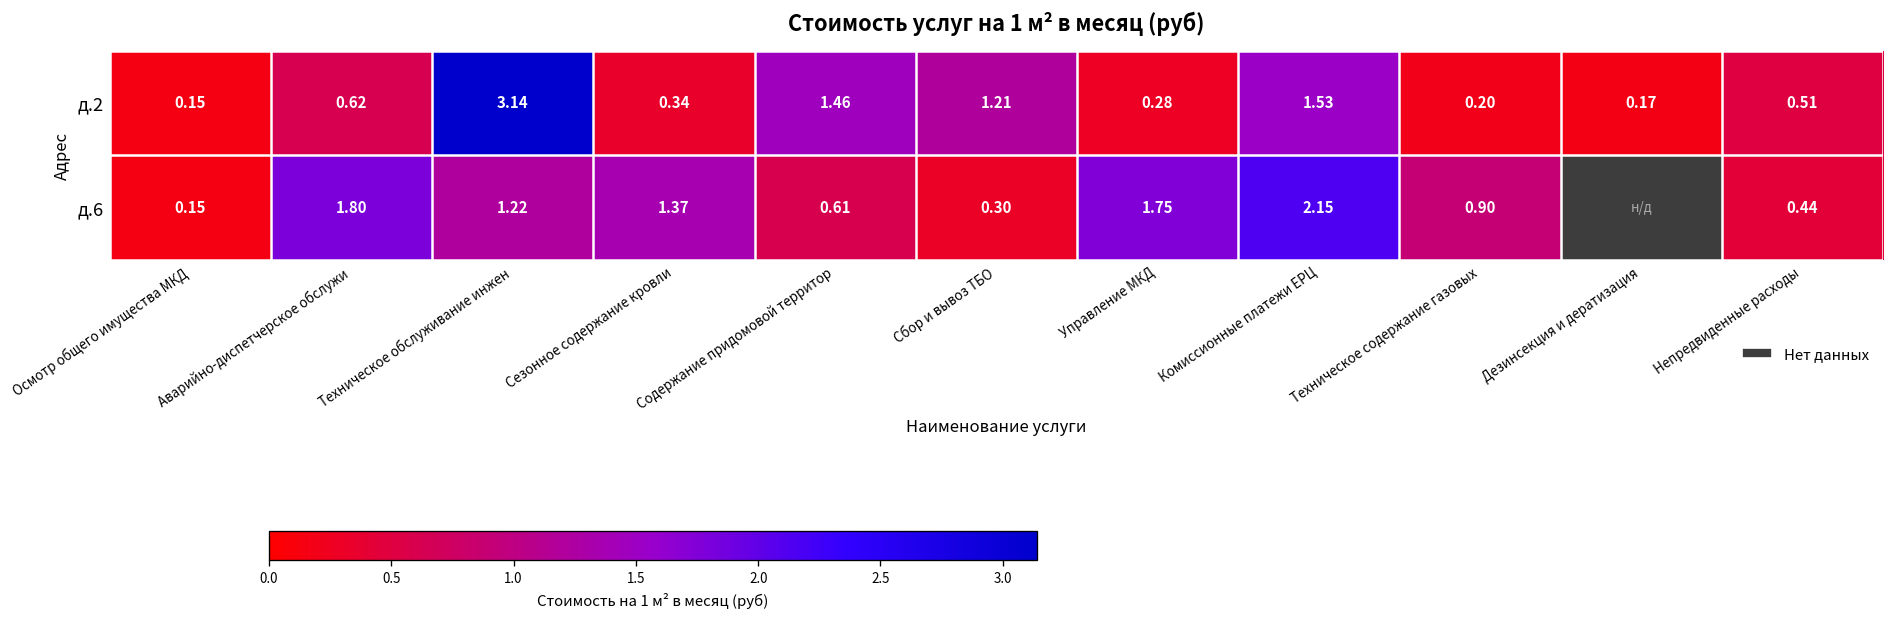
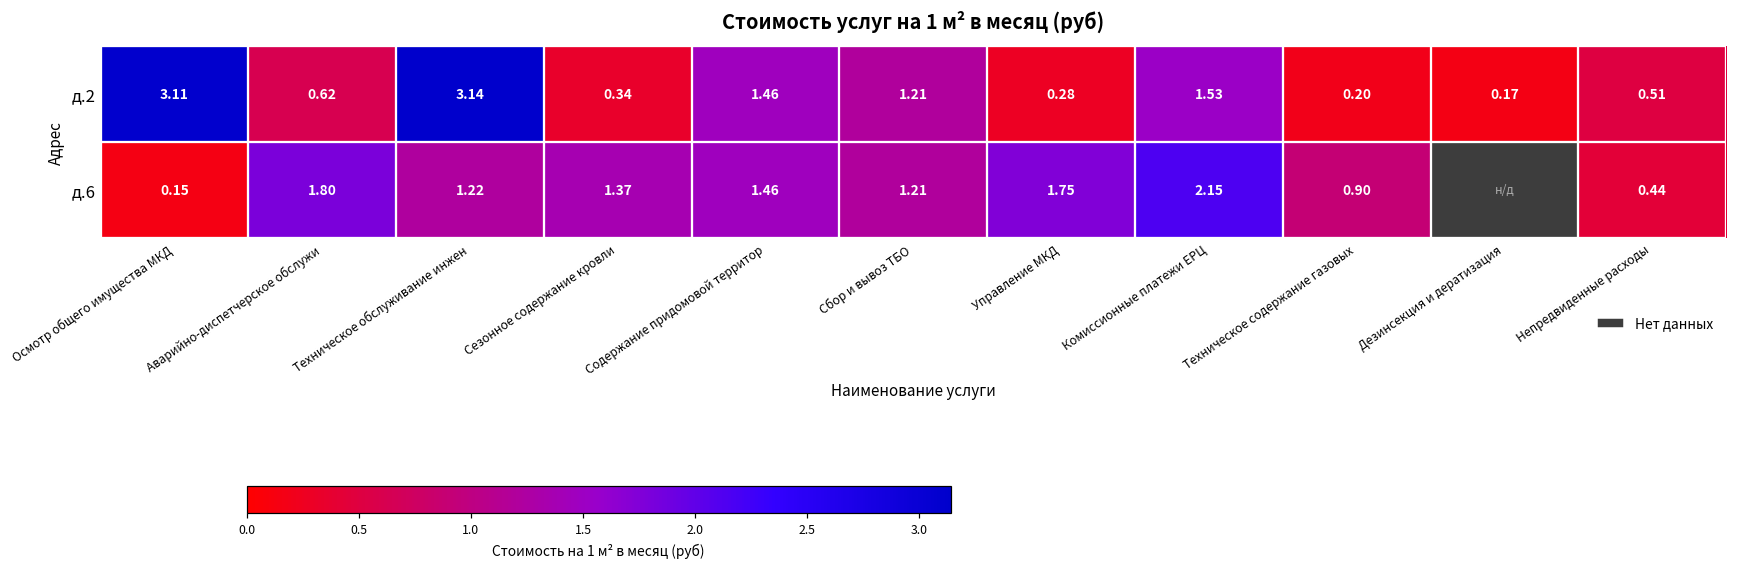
д.2, Осмотр общего имущества МКД: 0.15 -> 3.11
д.6, Содержание придомовой территор: 0.61 -> 1.46
д.6, Сбор и вывоз ТБО: 0.30 -> 1.21
